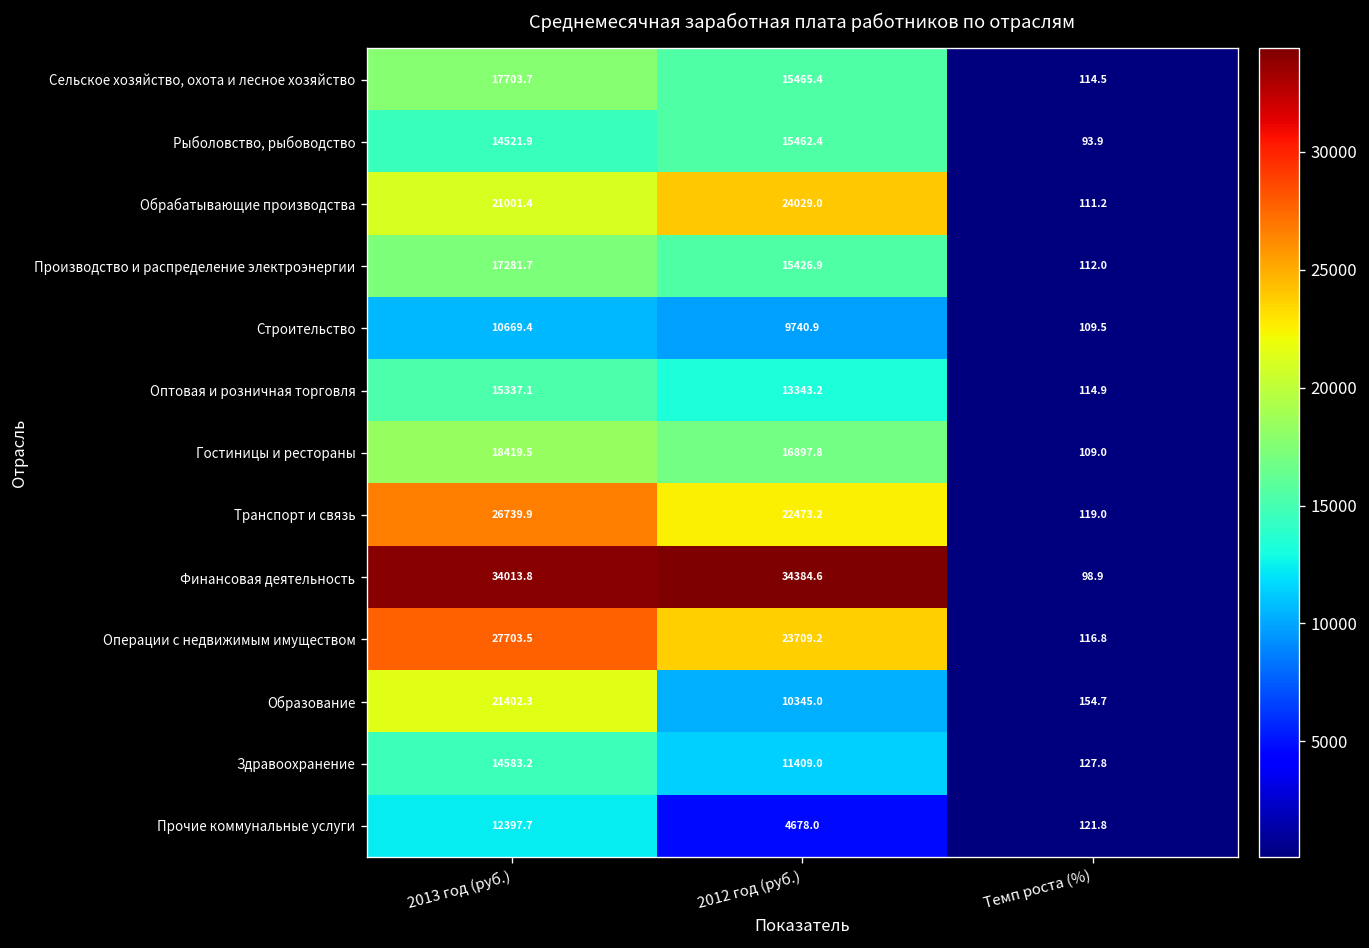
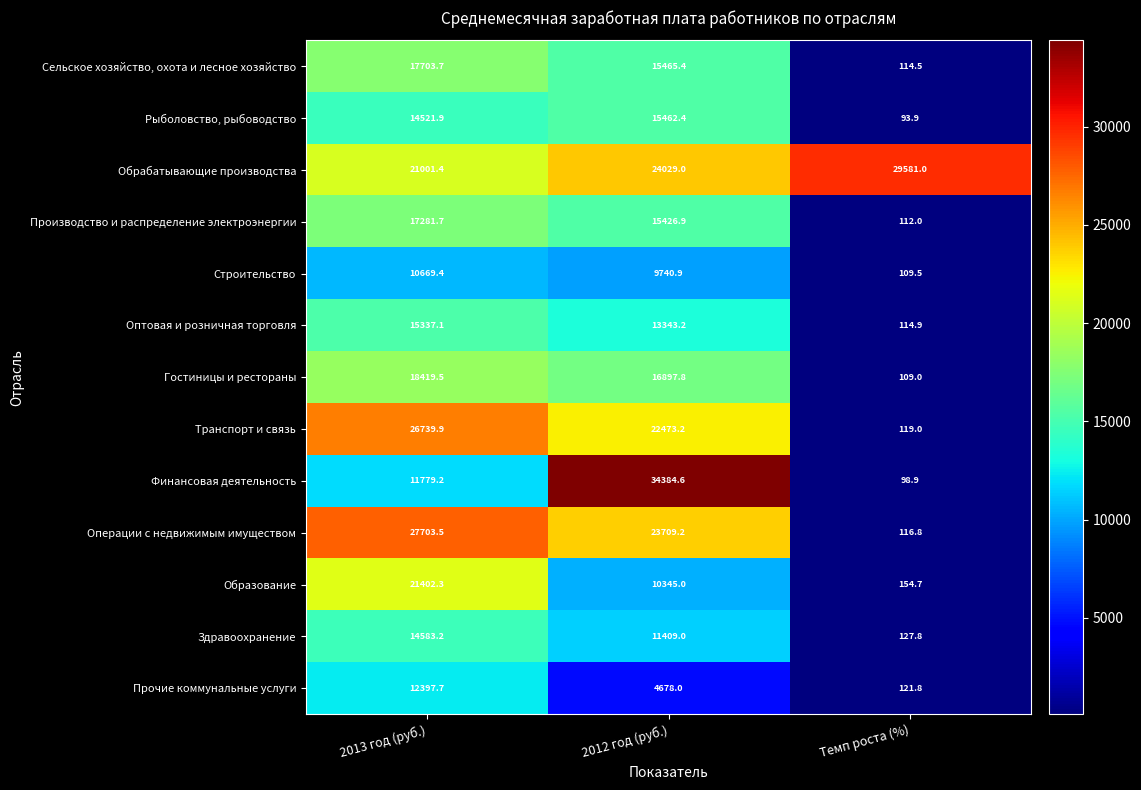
Обрабатывающие производства, Темп роста (%): 111.2 -> 29581.0
Финансовая деятельность, 2013 год (руб.): 34013.8 -> 11779.2
